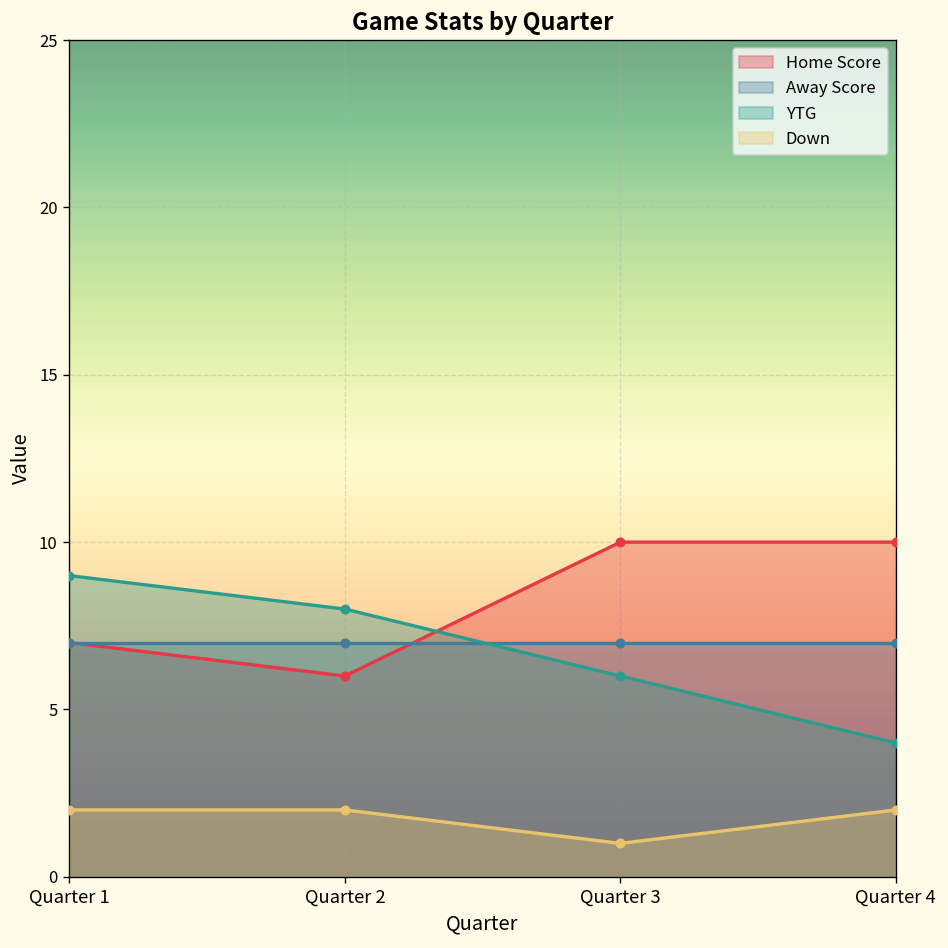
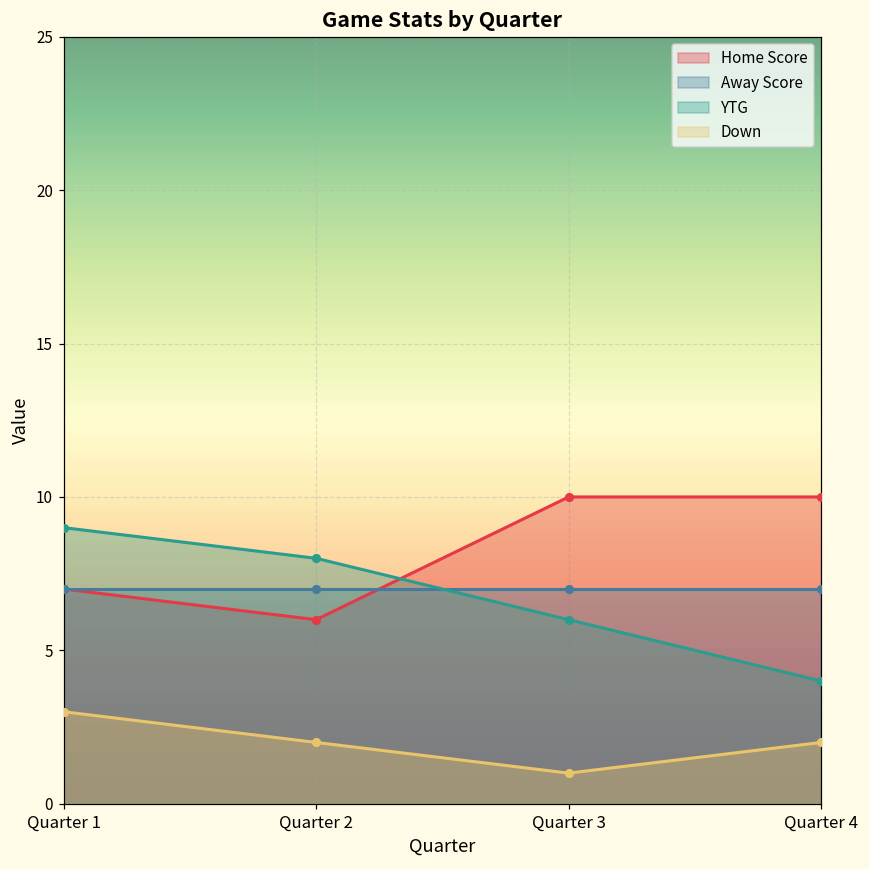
Down, Quarter 1: 2 -> 3
